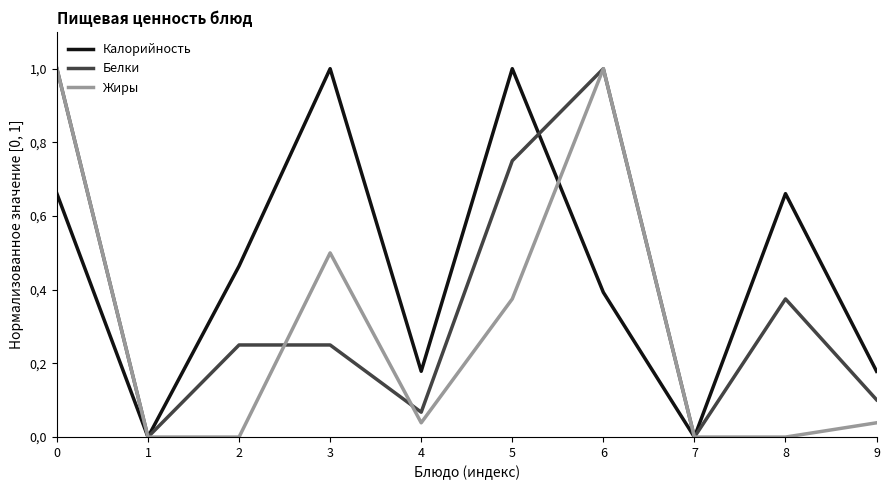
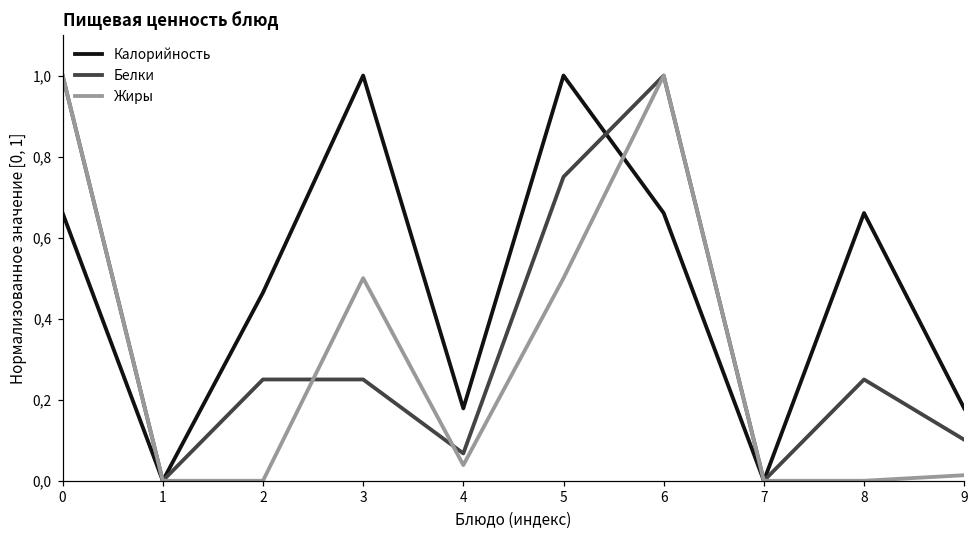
Жиры, 5: 3.8 -> 5.0
Калорийность, 6: 3.9 -> 6.6
Белки, 8: 3.8 -> 2.5
Жиры, 9: 0.4 -> 0.1
